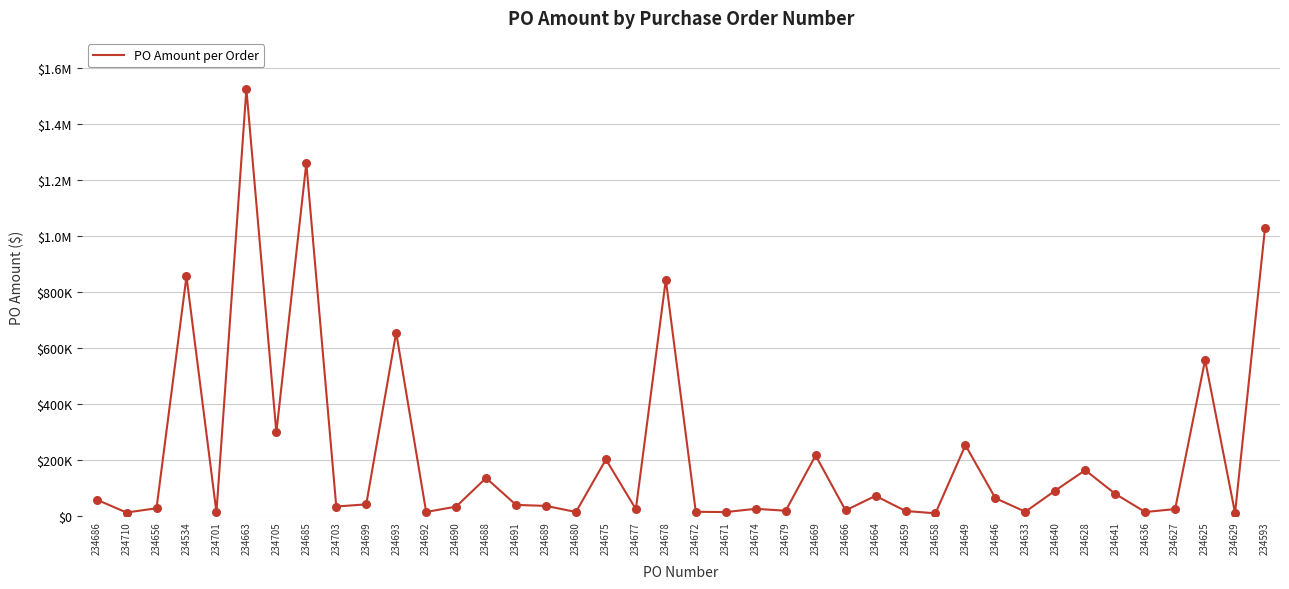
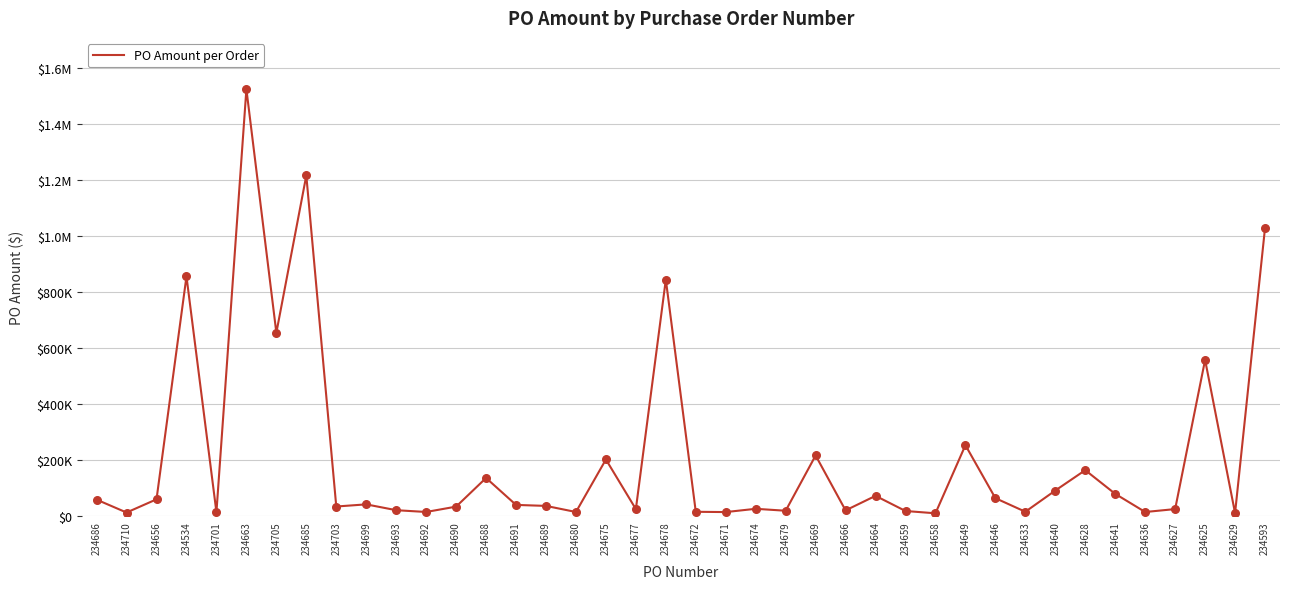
234656: $30000 -> $60000
234705: $300000 -> $660000
234685: $1260000 -> $1220000
234693: $660000 -> $20000
